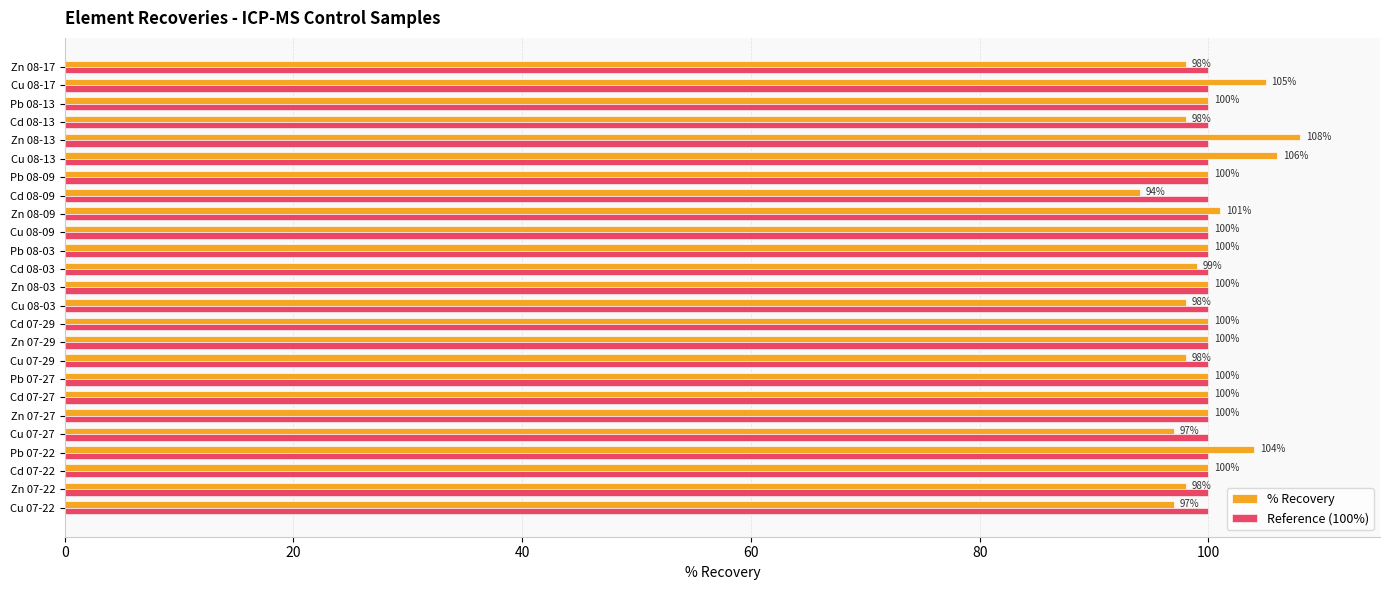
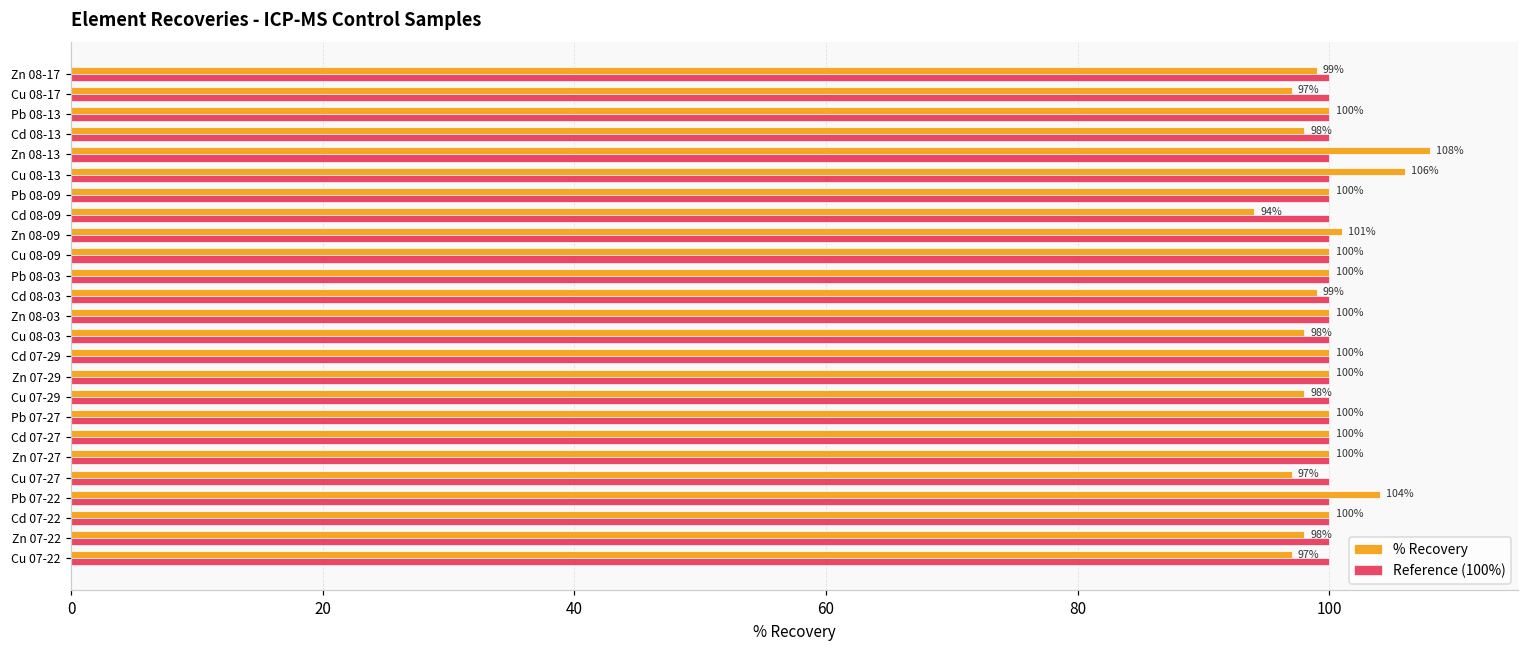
% Recovery, Zn 08-17: 98% -> 99%
% Recovery, Cu 08-17: 105% -> 97%
